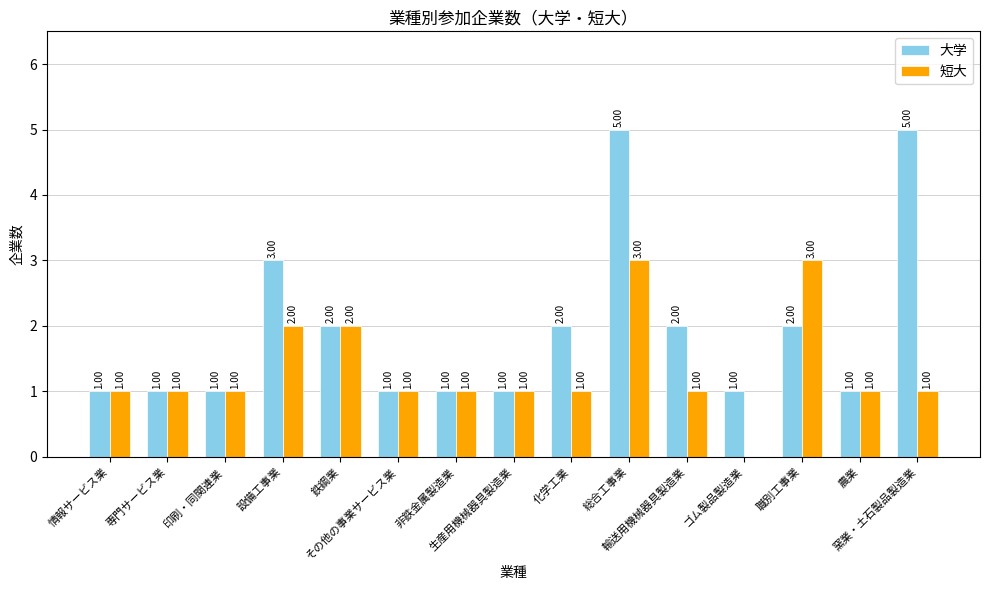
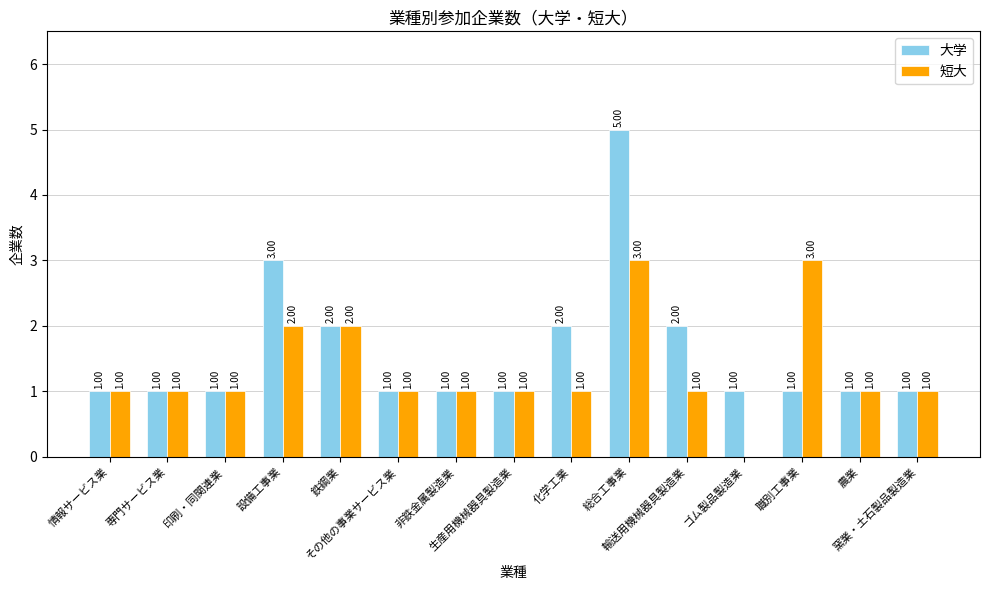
大学, 職別工事業: 2.00 -> 1.00
大学, 窯業・土石製品製造業: 5.00 -> 1.00
